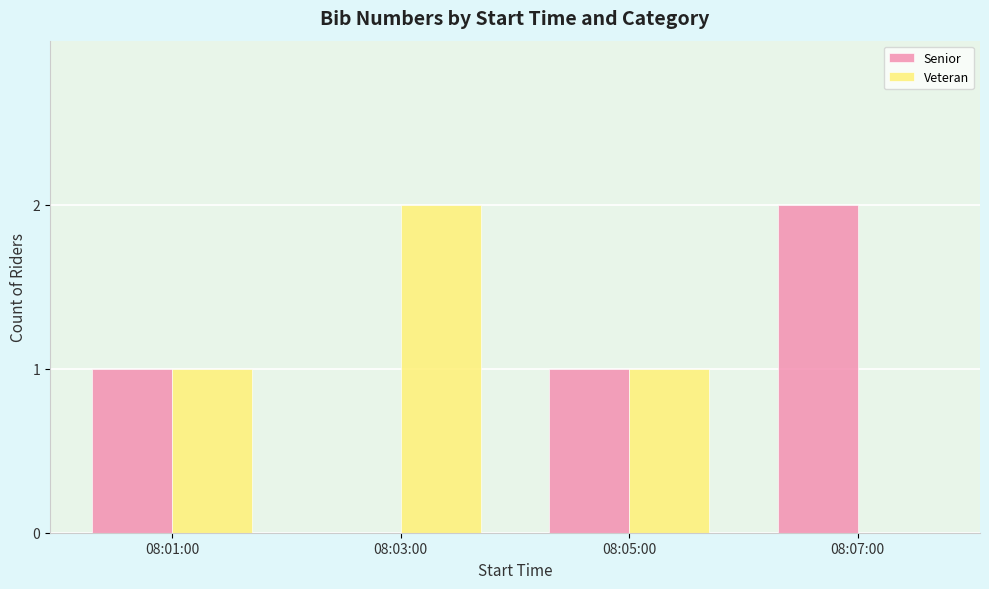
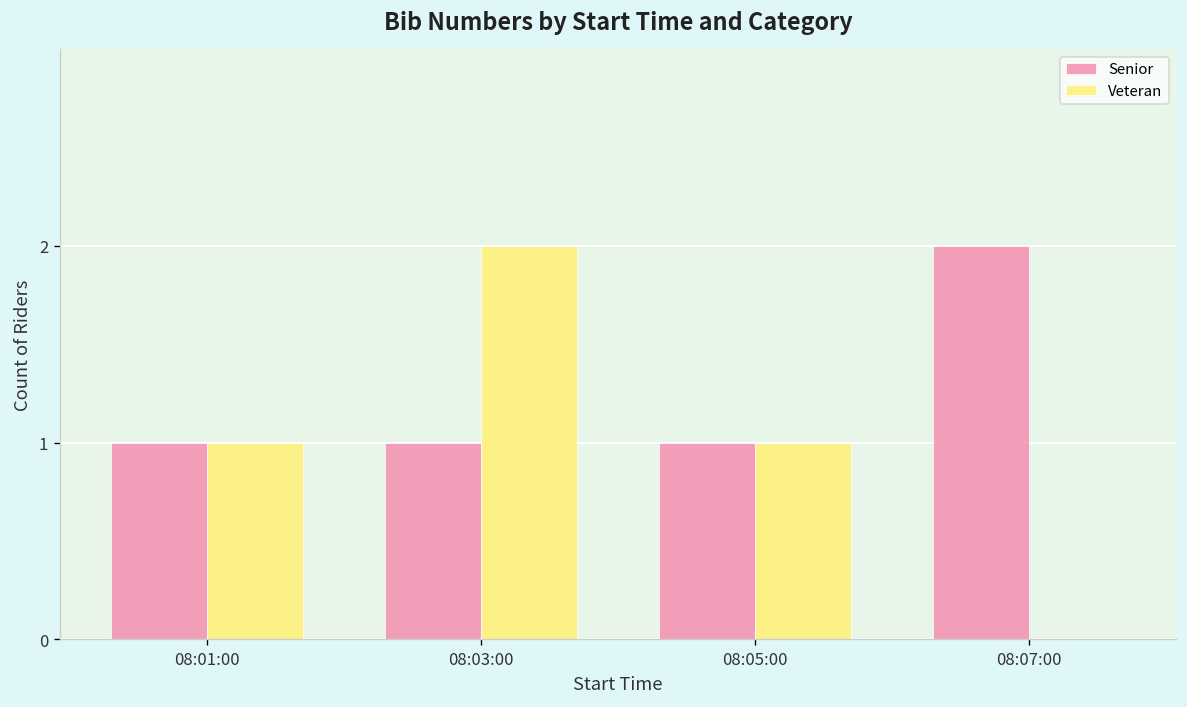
Senior, 08:03:00: 0 -> 1
